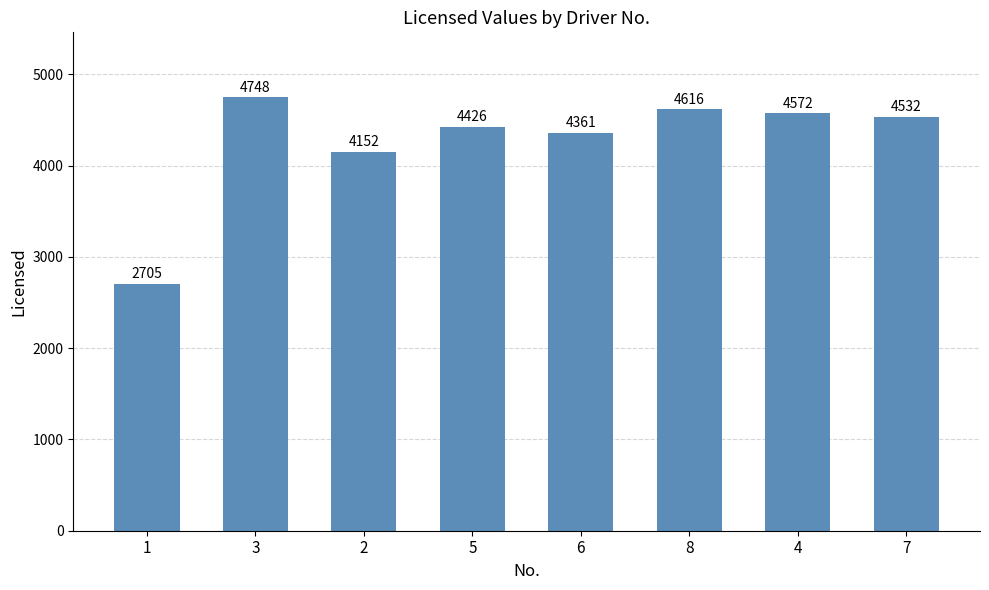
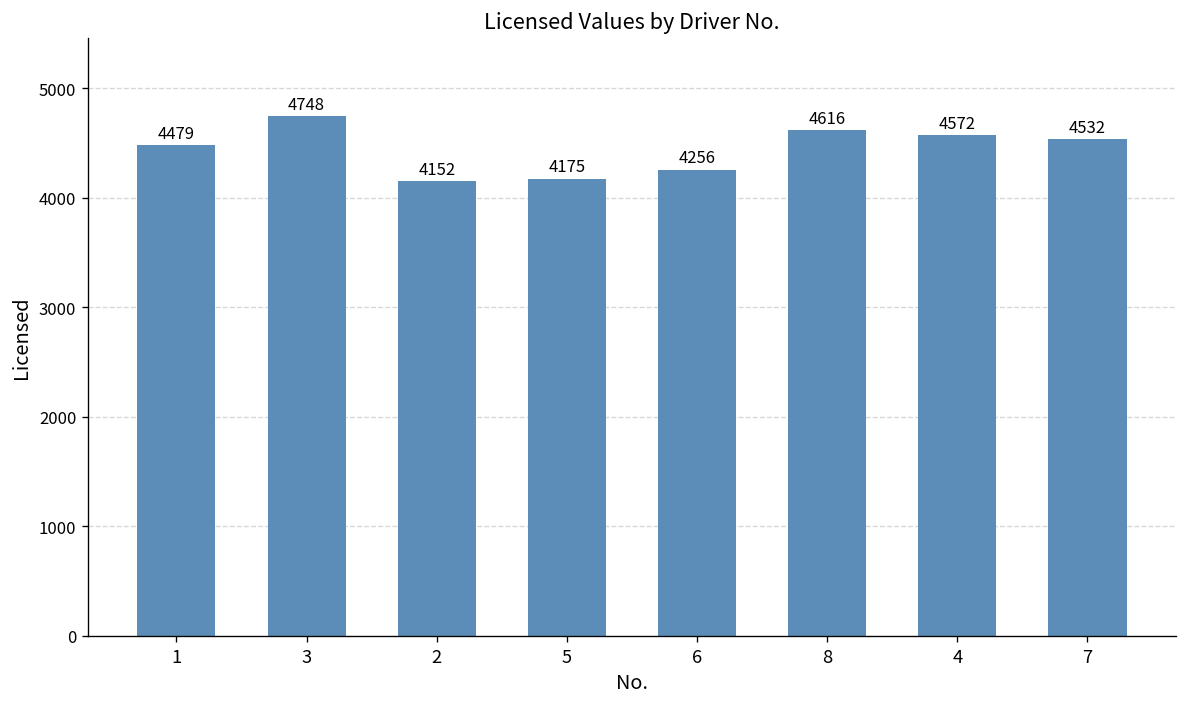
1: 2705 -> 4479
5: 4426 -> 4175
6: 4361 -> 4256
